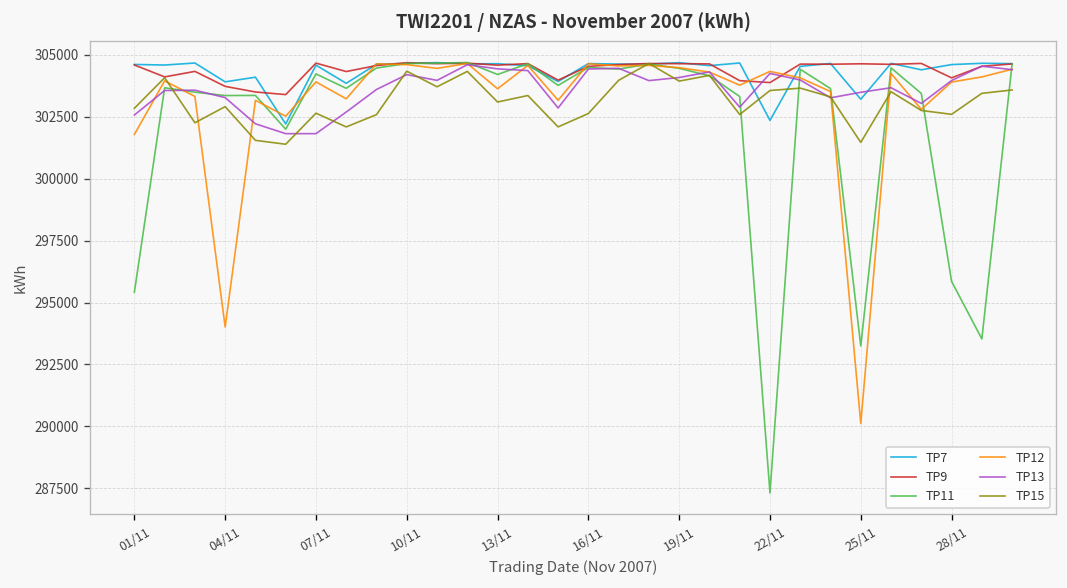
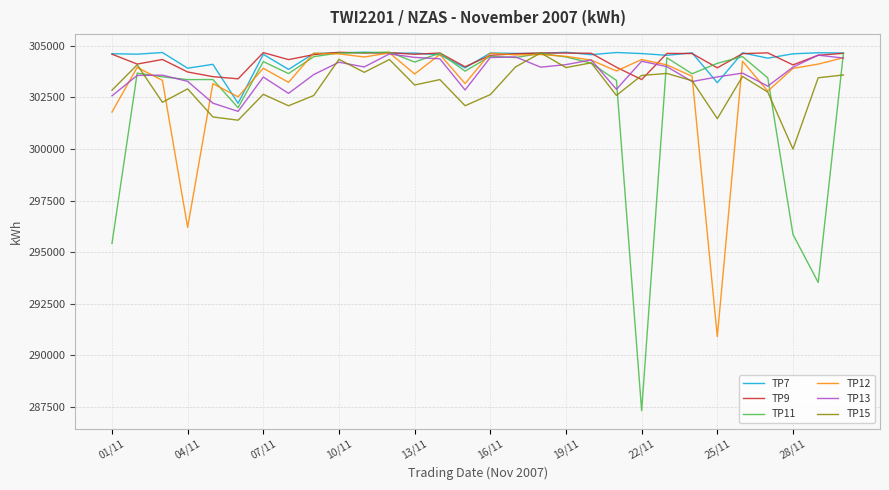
TP12, 04/11: 294000 -> 296200
TP13, 07/11: 301800 -> 303500
TP7, 22/11: 302400 -> 304600
TP9, 22/11: 303900 -> 303400
TP9, 25/11: 304600 -> 303900
TP11, 25/11: 293200 -> 304100
TP12, 25/11: 290100 -> 290900
TP15, 28/11: 302600 -> 300000
